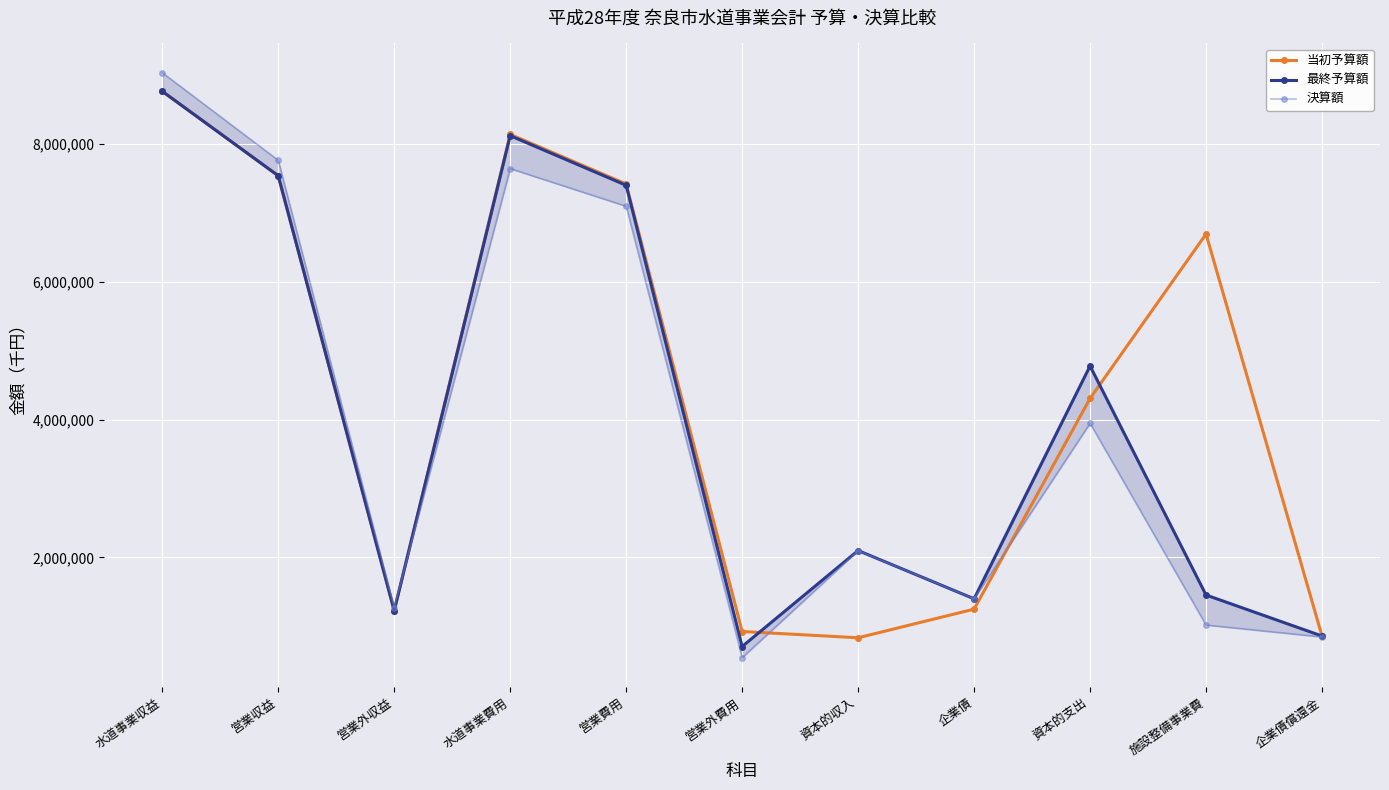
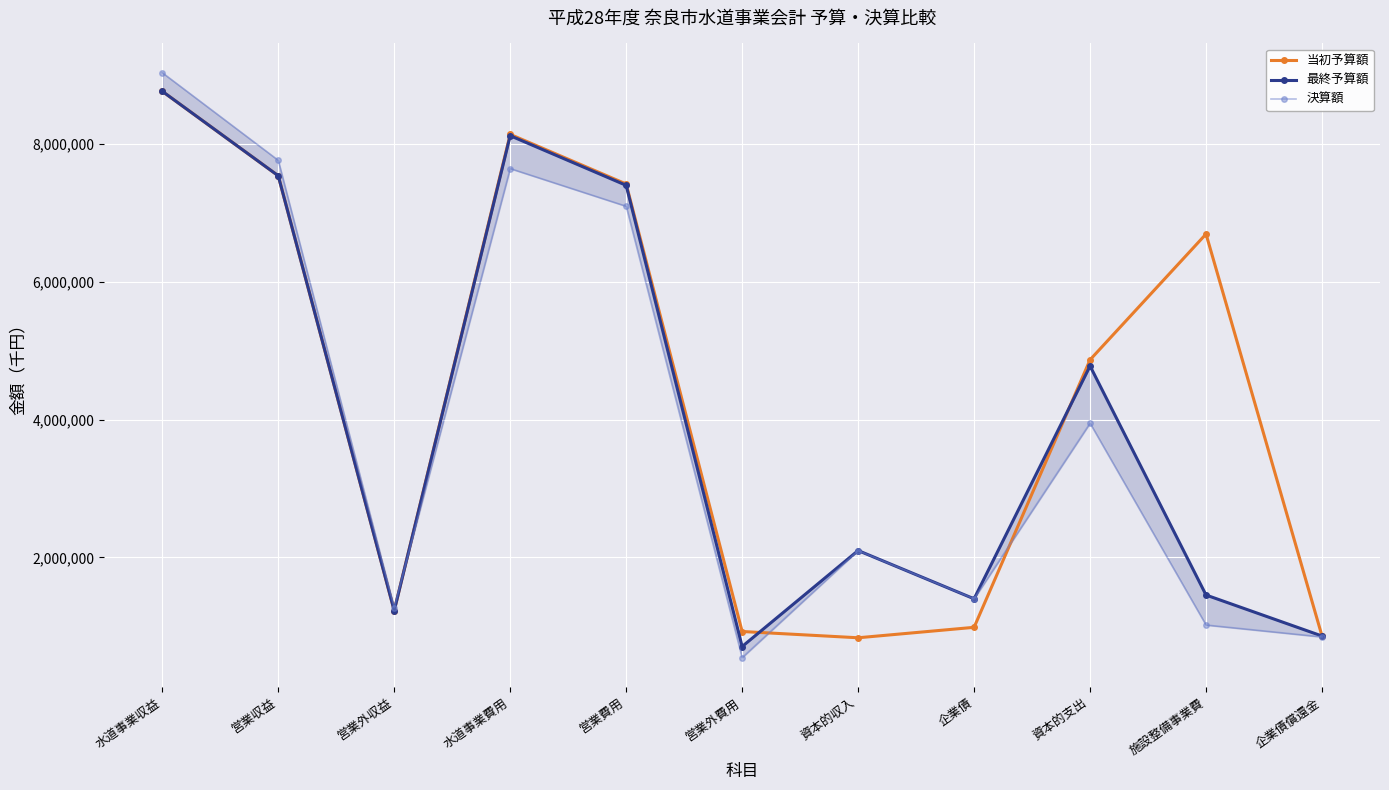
当初予算額, 企業債: 1,200,000 -> 1,000,000
当初予算額, 資本的支出: 4,300,000 -> 4,900,000
